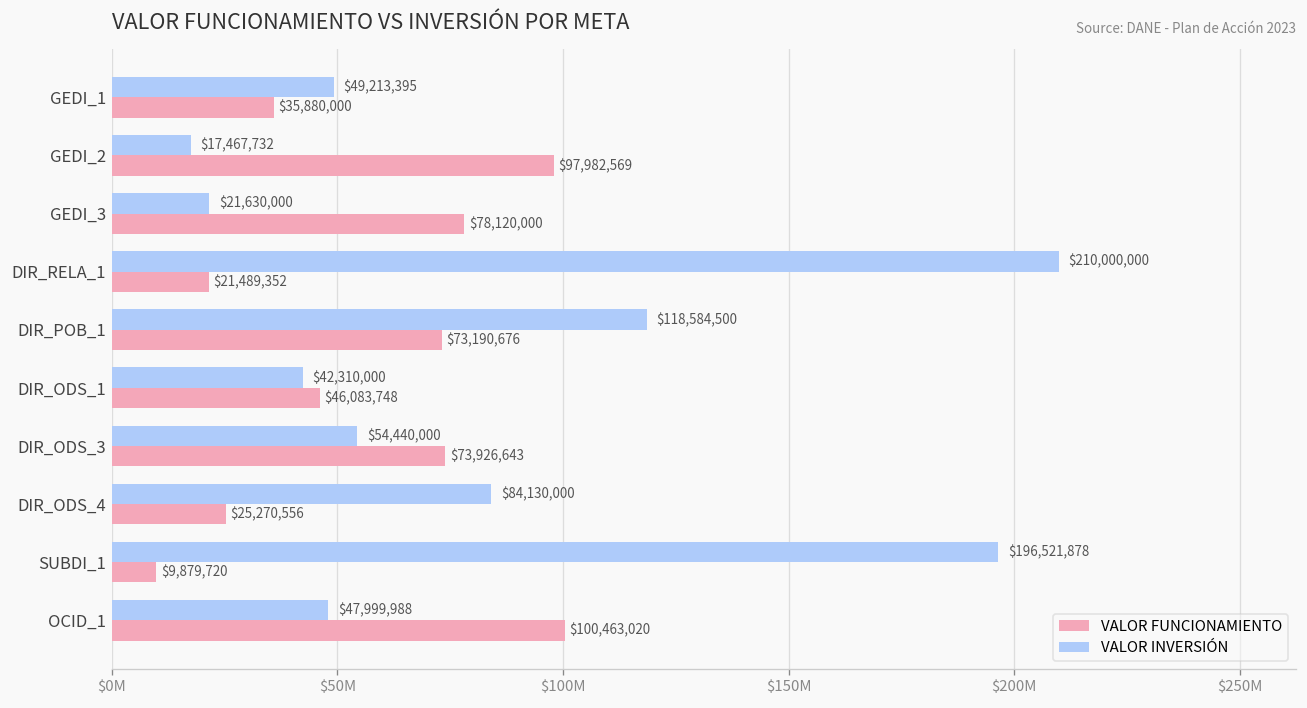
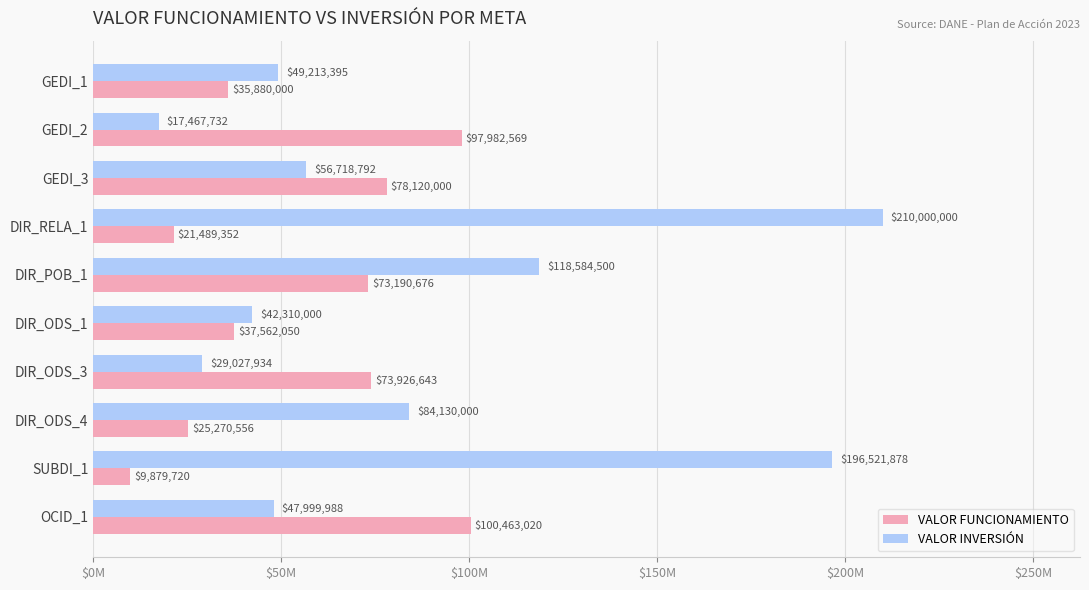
VALOR INVERSIÓN, GEDI_3: $21,630,000 -> $56,718,792
VALOR FUNCIONAMIENTO, DIR_ODS_1: $46,083,748 -> $37,562,050
VALOR INVERSIÓN, DIR_ODS_3: $54,440,000 -> $29,027,934
